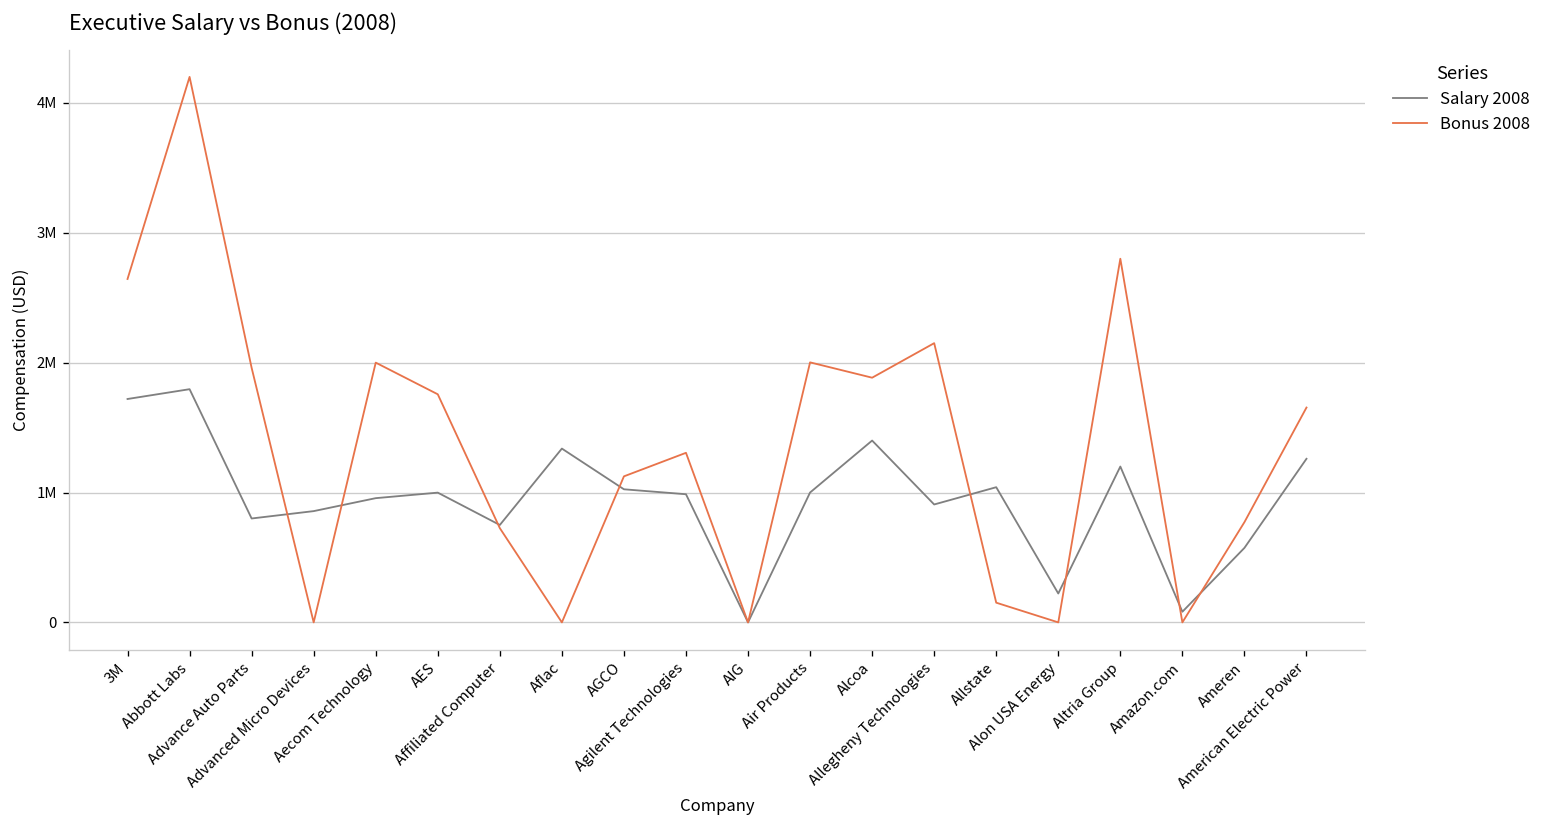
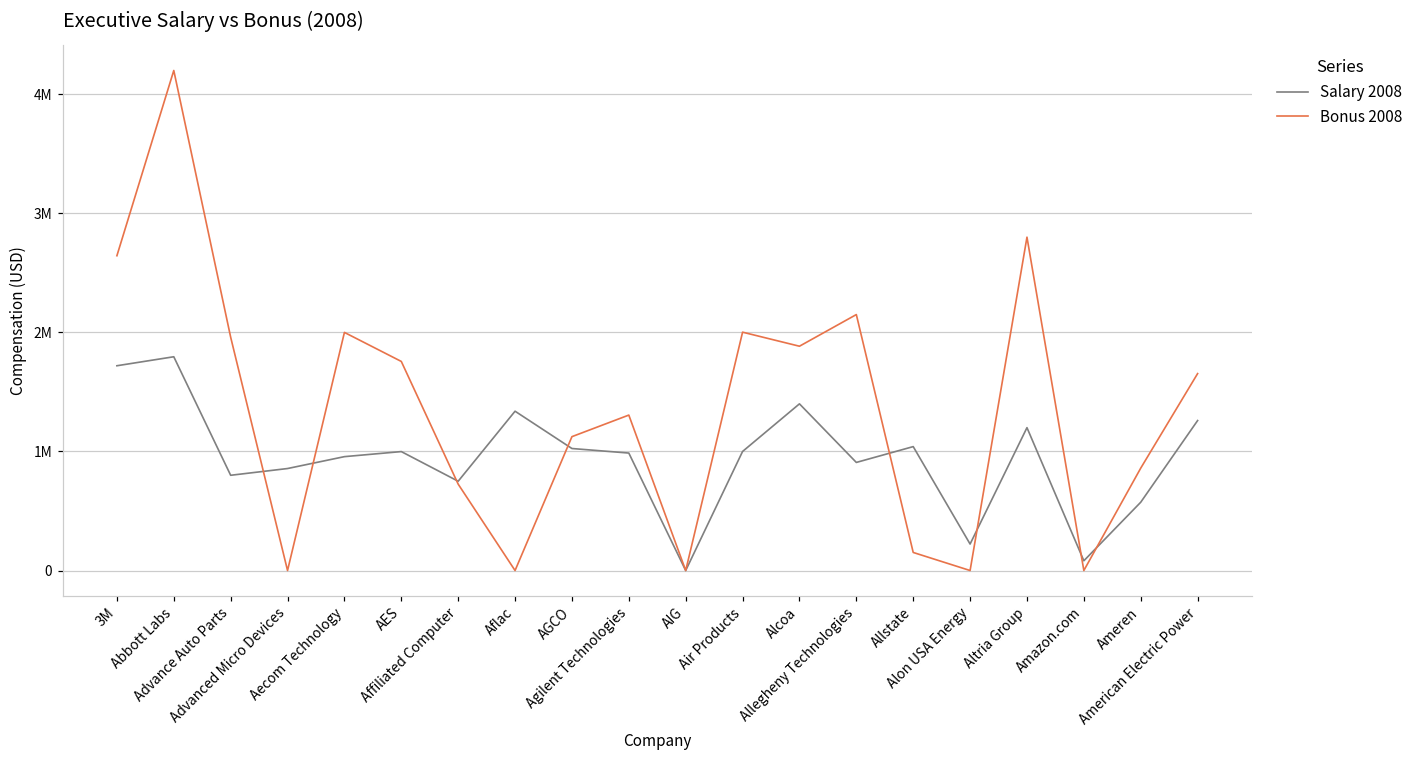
Bonus 2008, Ameren: 770000 -> 860000
